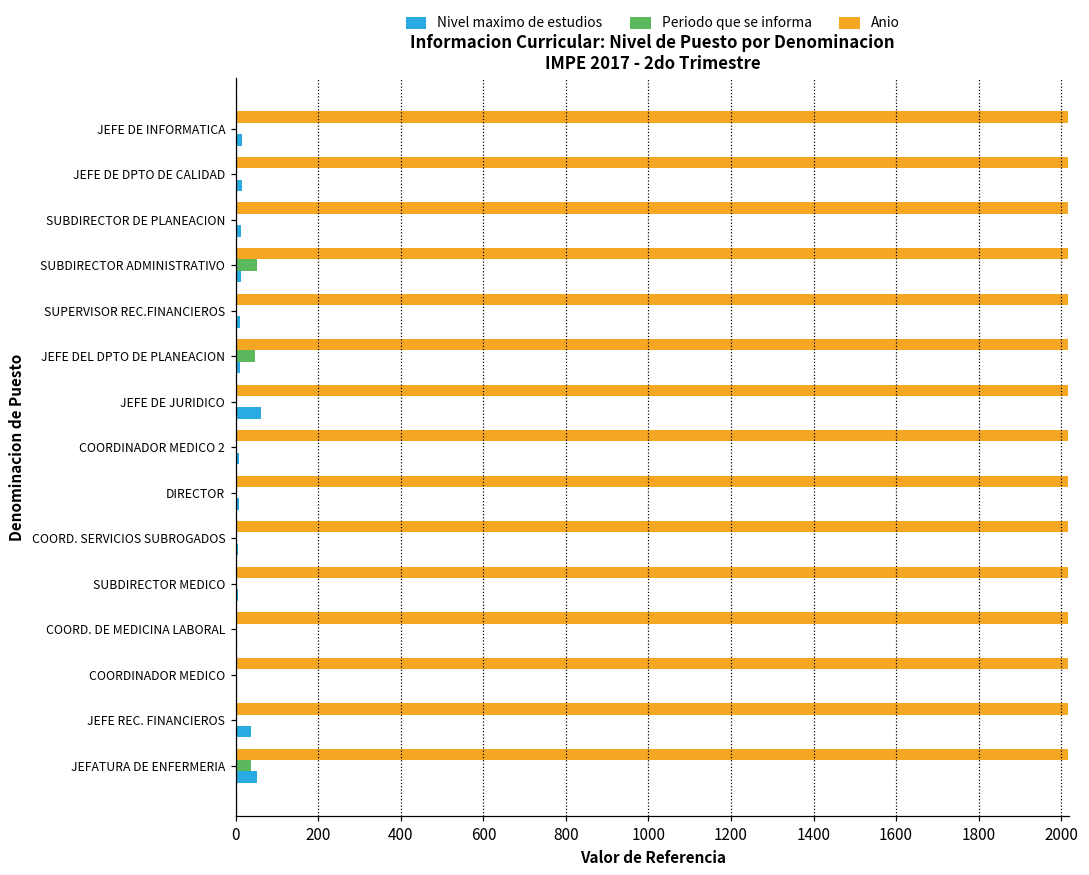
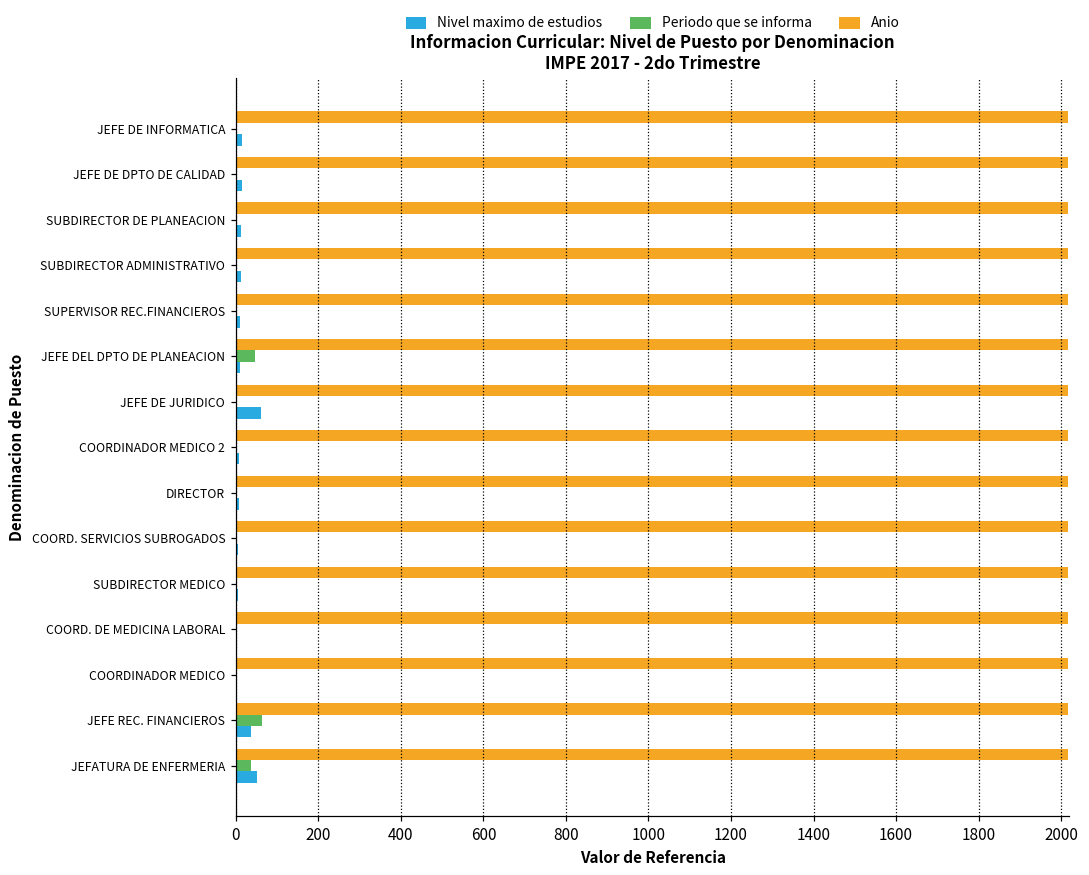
Periodo que se informa, SUBDIRECTOR ADMINISTRATIVO: 50 -> 0
Periodo que se informa, JEFE REC. FINANCIEROS: 0 -> 60
